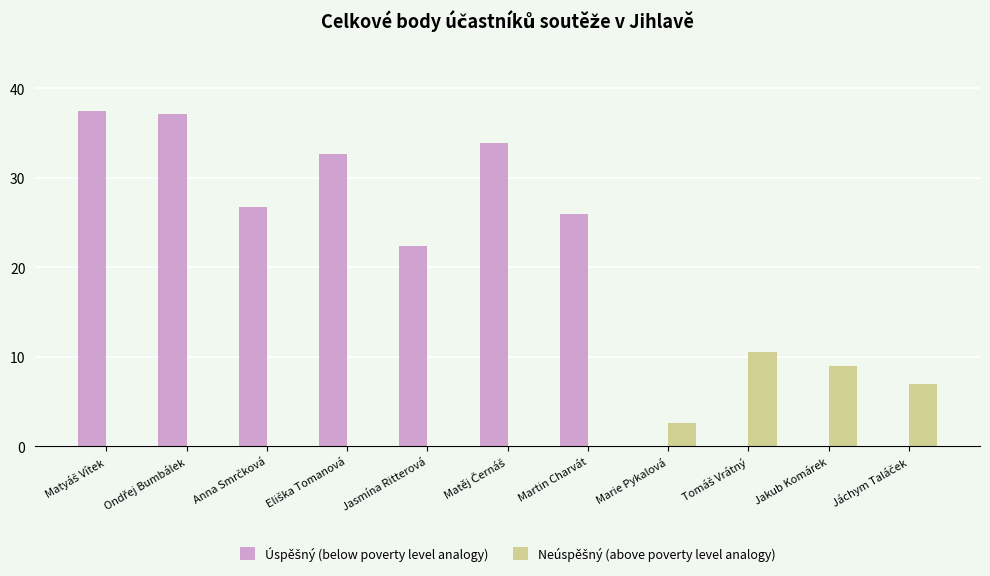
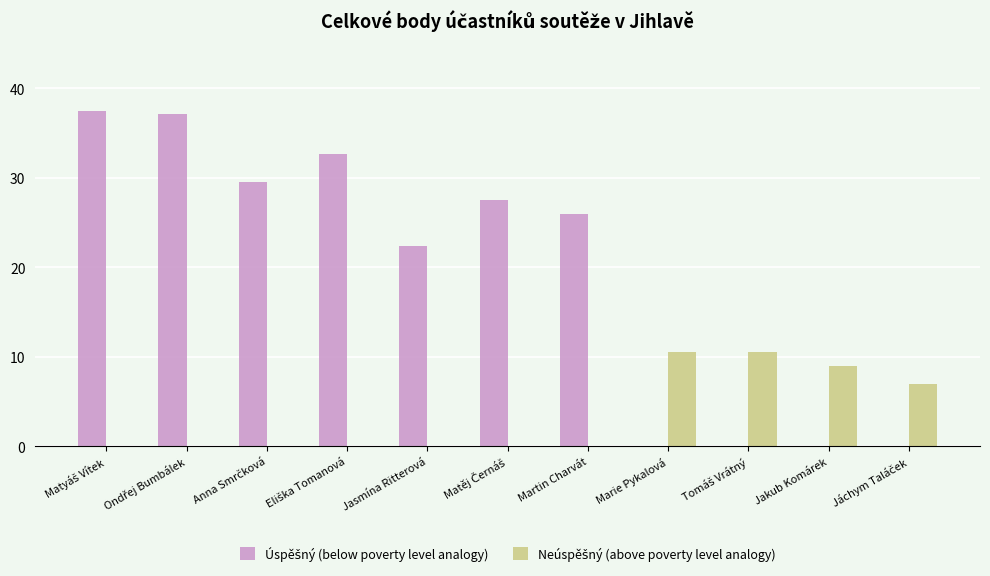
Úspěšný (below poverty level analogy), Anna Smrčková: 27 -> 30
Úspěšný (below poverty level analogy), Matěj Černáš: 34 -> 28
Neúspěšný (above poverty level analogy), Marie Pykalová: 3 -> 11
